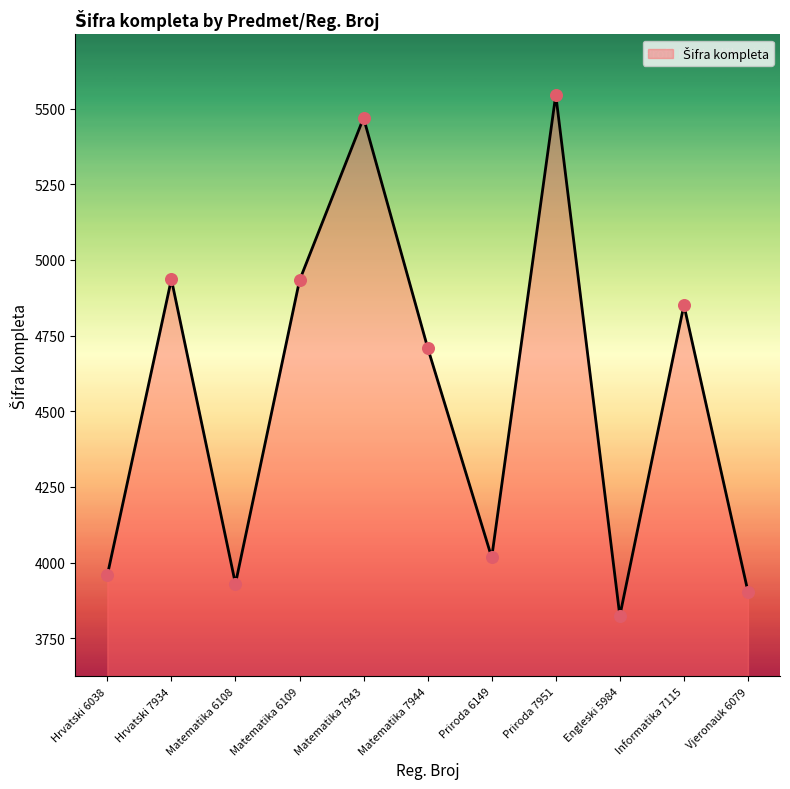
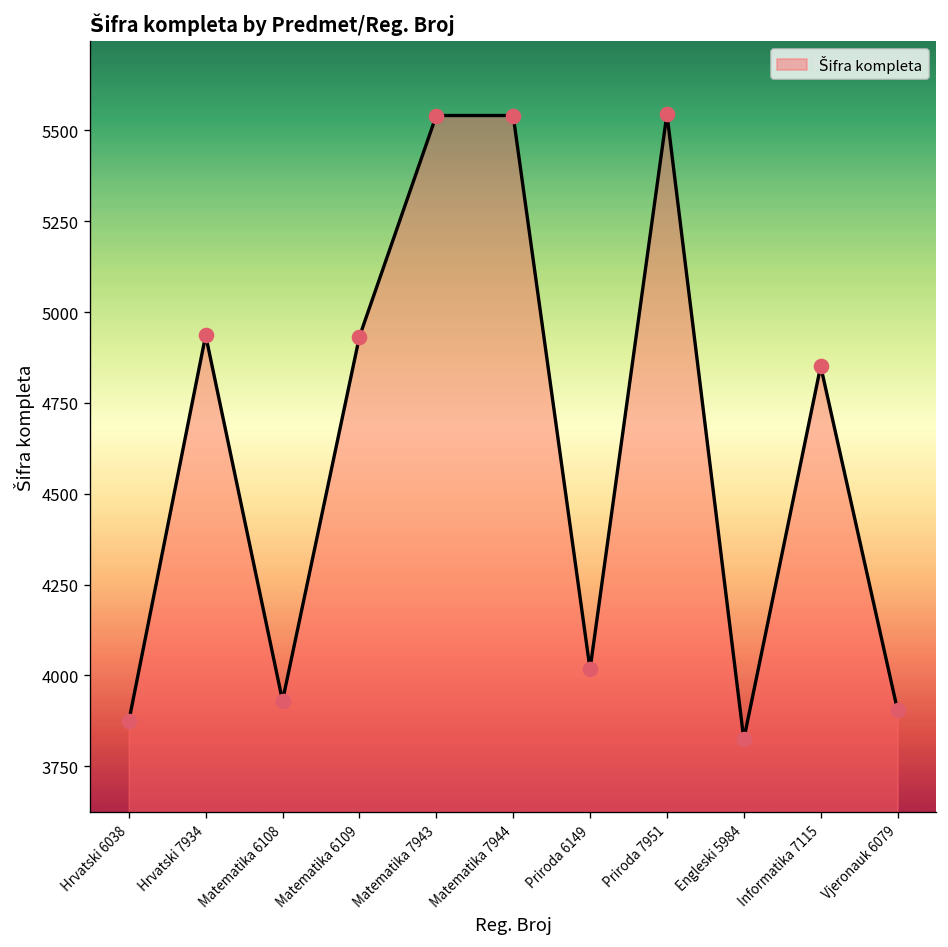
Hrvatski 6038: 3960 -> 3870
Matematika 7943: 5470 -> 5540
Matematika 7944: 4710 -> 5540
